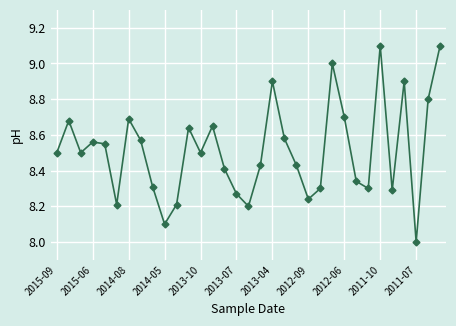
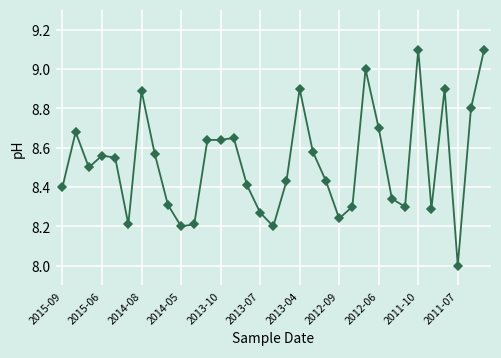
2015-09: 8.5 -> 8.4
2014-08: 8.69 -> 8.89
2014-05: 8.1 -> 8.2
2013-10: 8.50 -> 8.64
